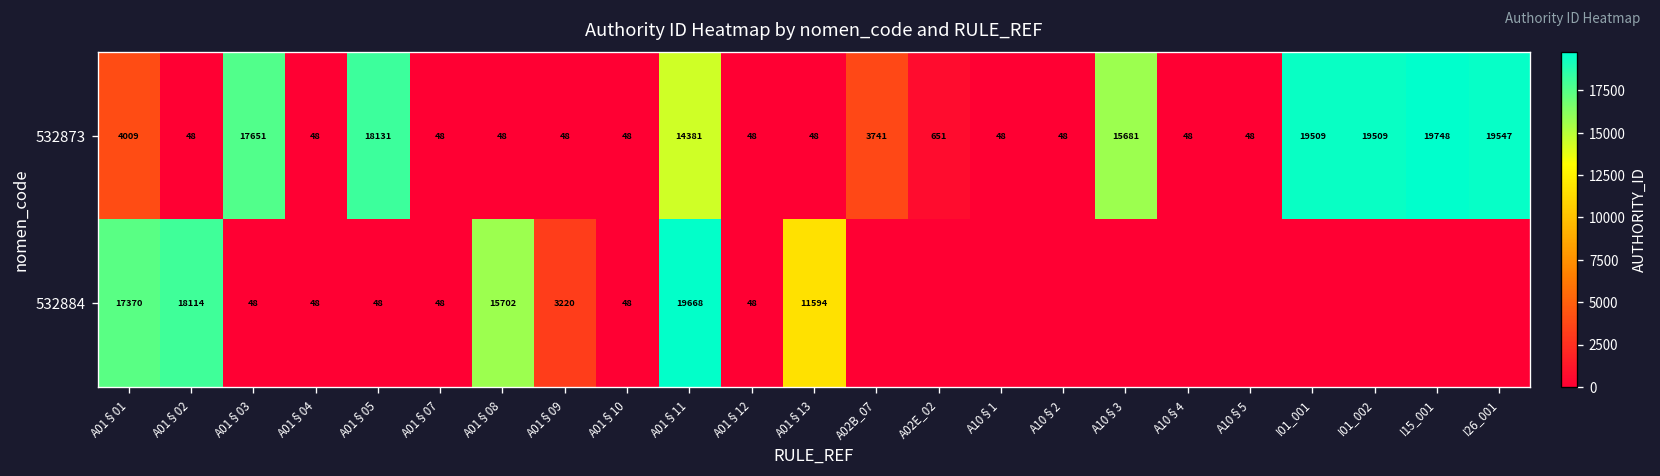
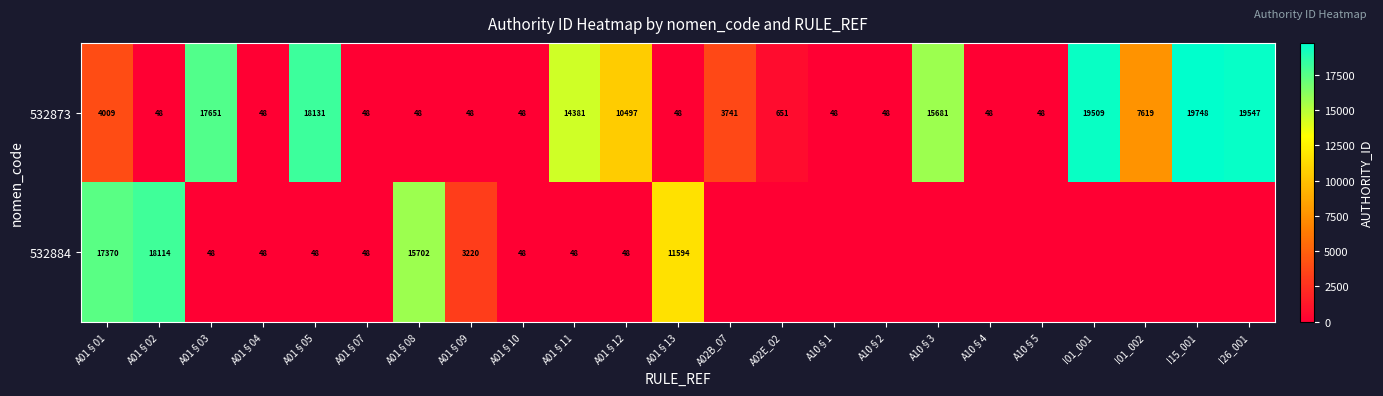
532873, A01§12: 48 -> 10497
532873, I01_002: 19509 -> 7619
532884, A01§11: 19668 -> 48
